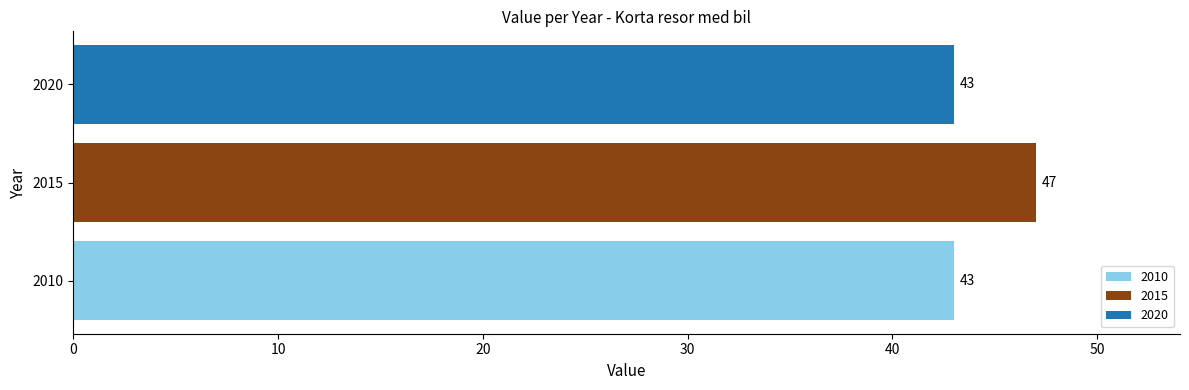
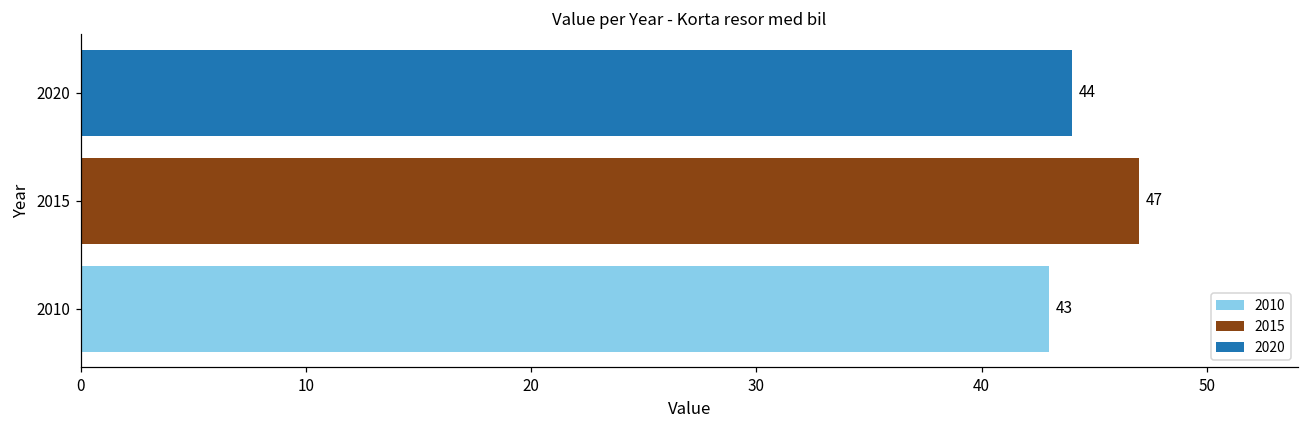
2020: 43 -> 44
